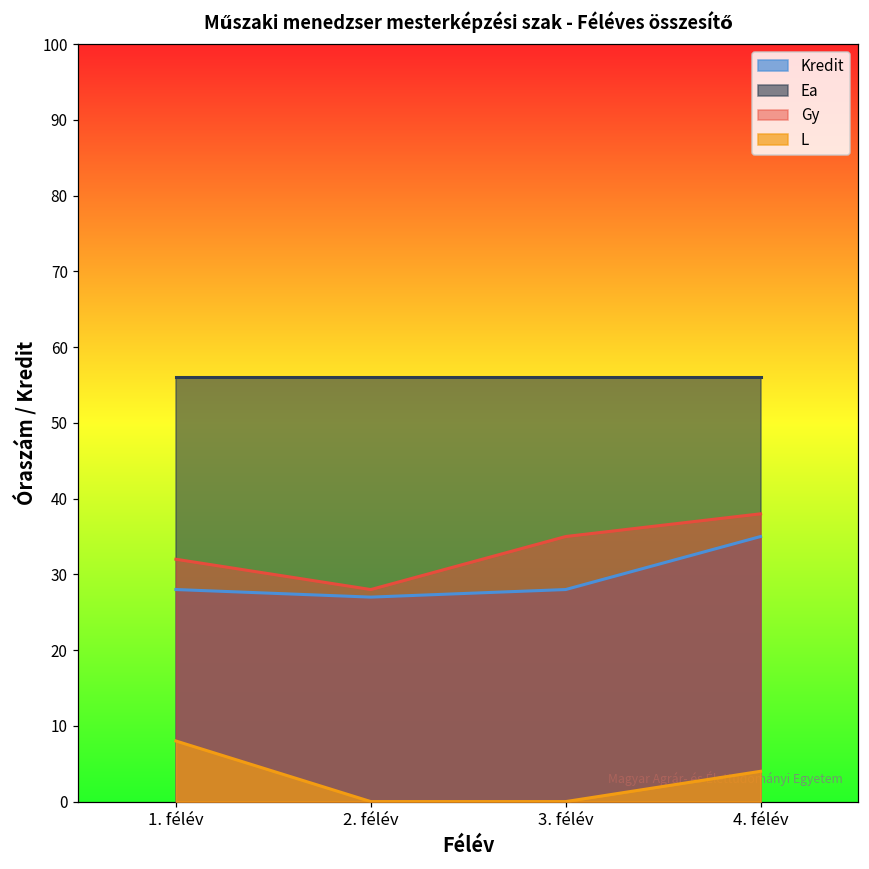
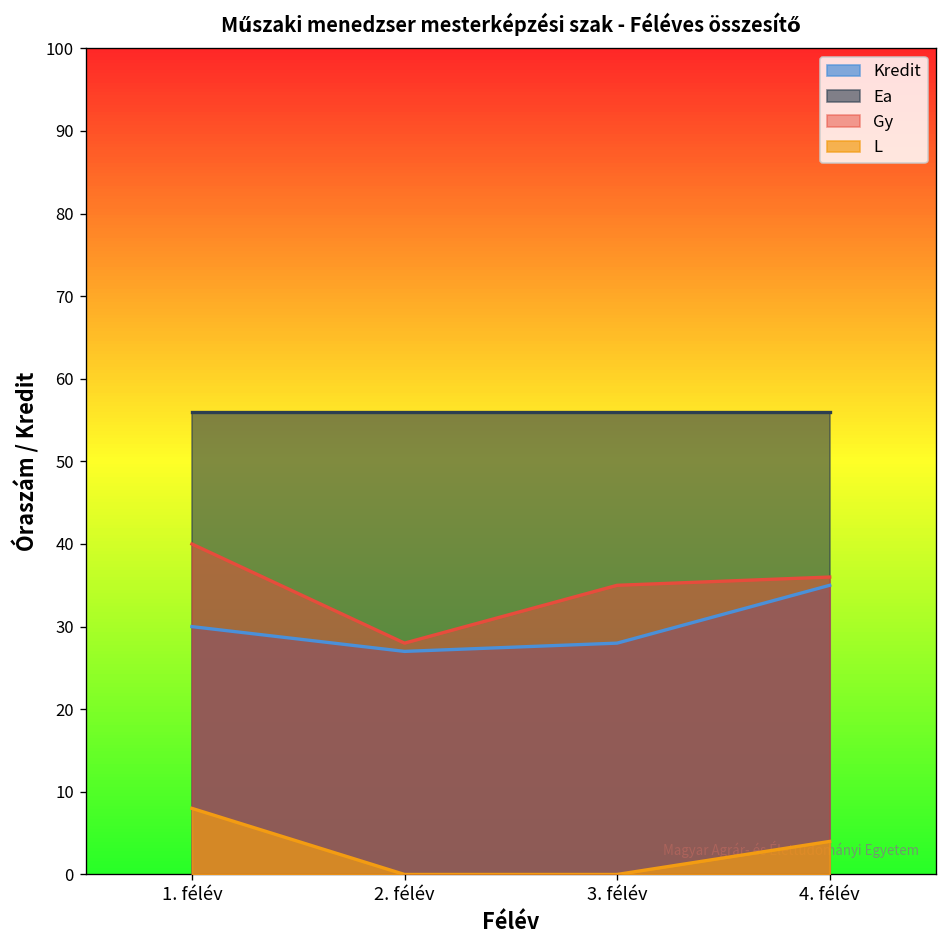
Kredit, 1. félév: 28 -> 30
Gy, 1. félév: 32 -> 40
Gy, 4. félév: 38 -> 36
